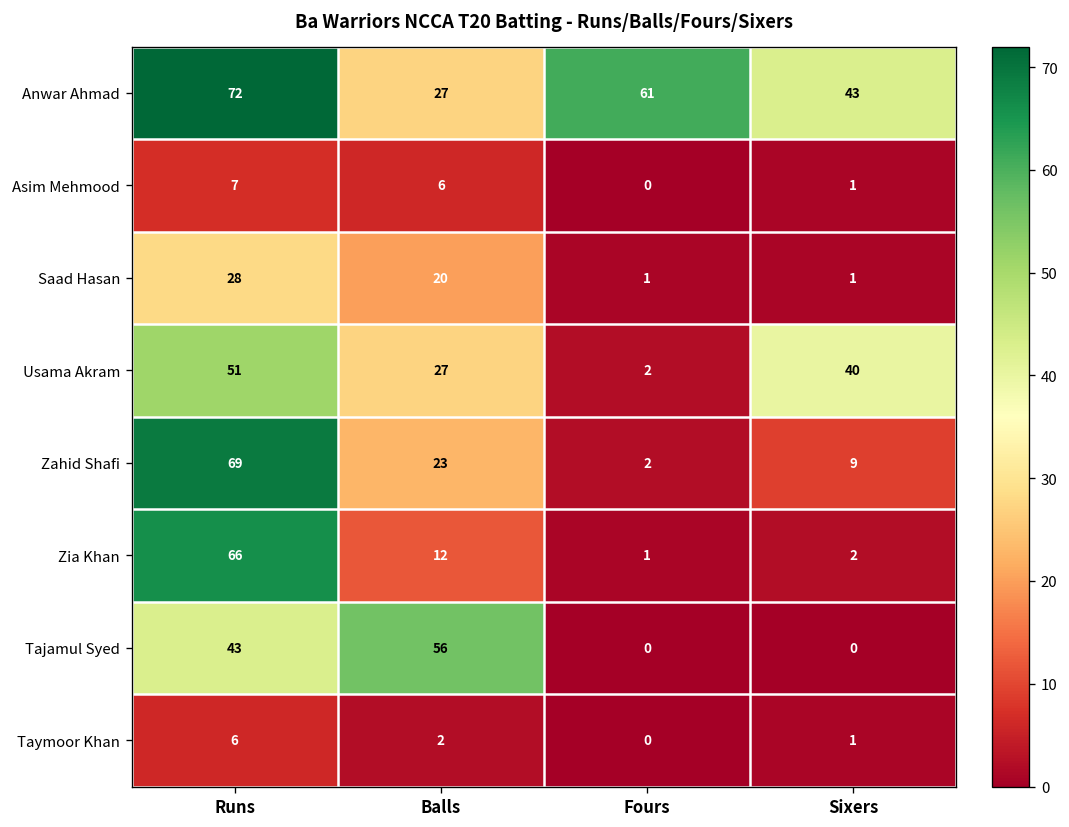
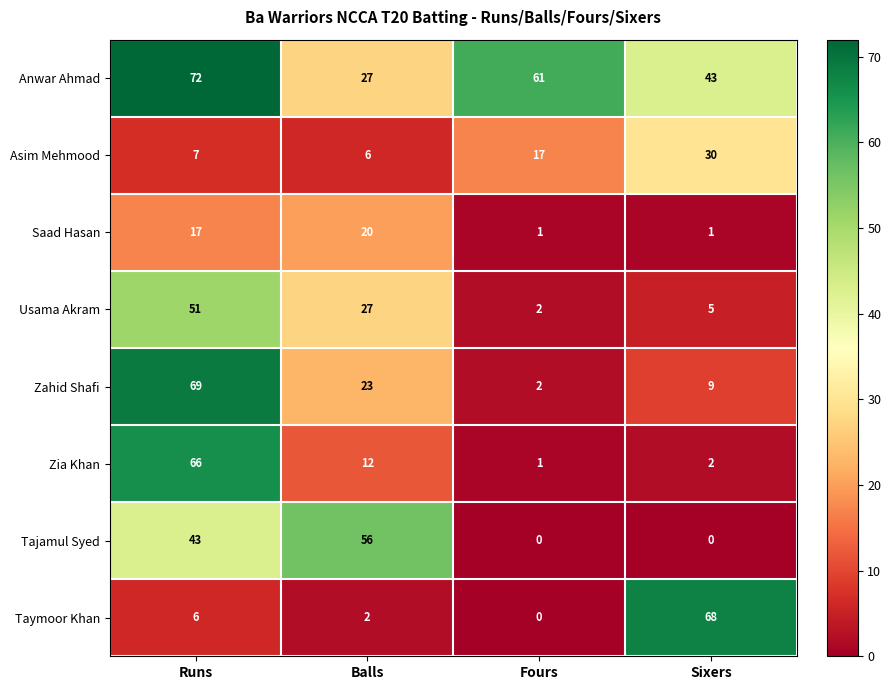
Asim Mehmood, Fours: 0 -> 17
Asim Mehmood, Sixers: 1 -> 30
Saad Hasan, Runs: 28 -> 17
Usama Akram, Sixers: 40 -> 5
Taymoor Khan, Sixers: 1 -> 68
